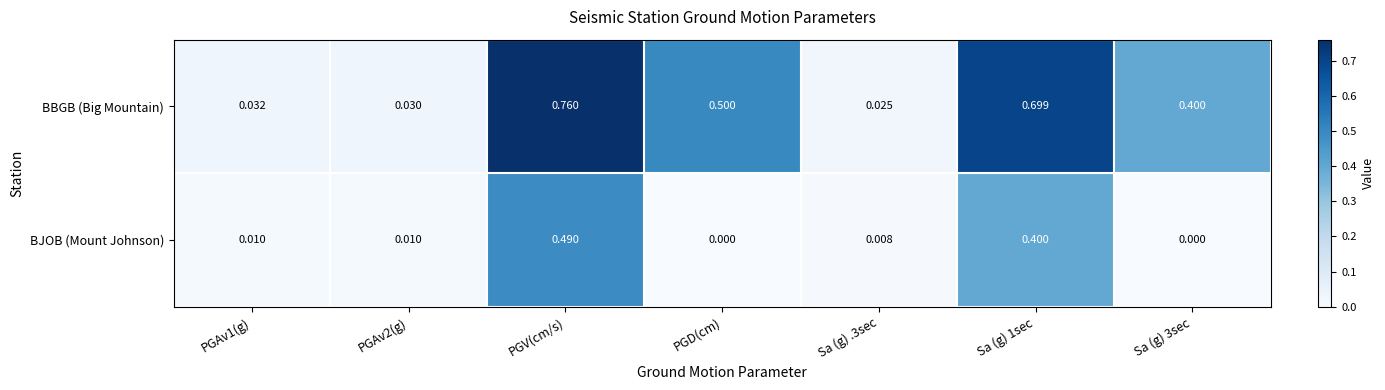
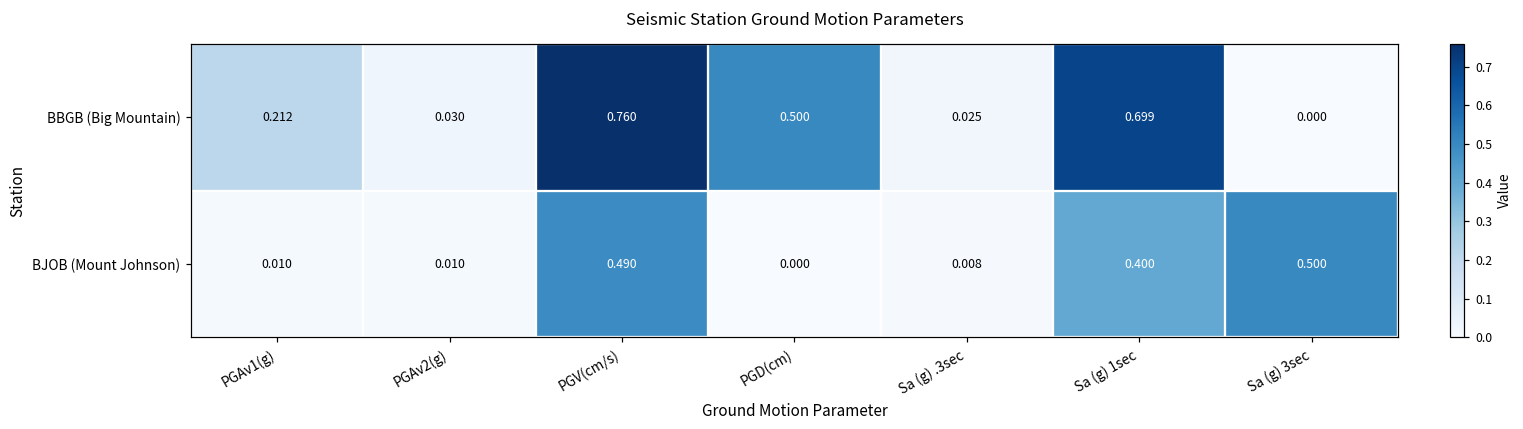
BBGB (Big Mountain), PGAv1(g): 0.032 -> 0.212
BBGB (Big Mountain), Sa (g) 3sec: 0.400 -> 0.000
BJOB (Mount Johnson), Sa (g) 3sec: 0.000 -> 0.500
